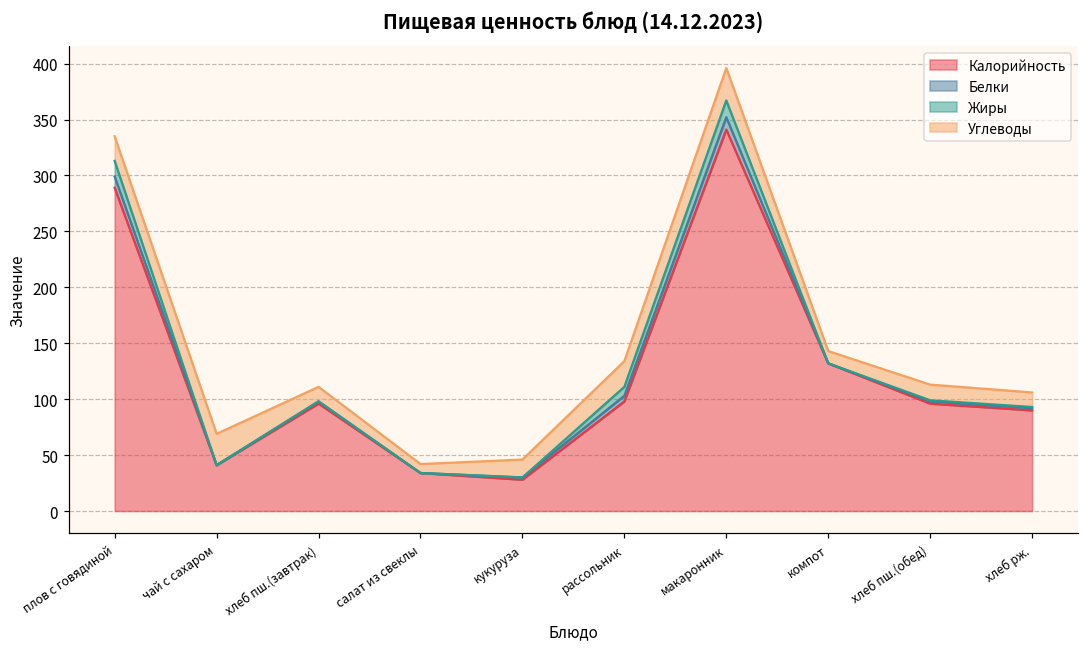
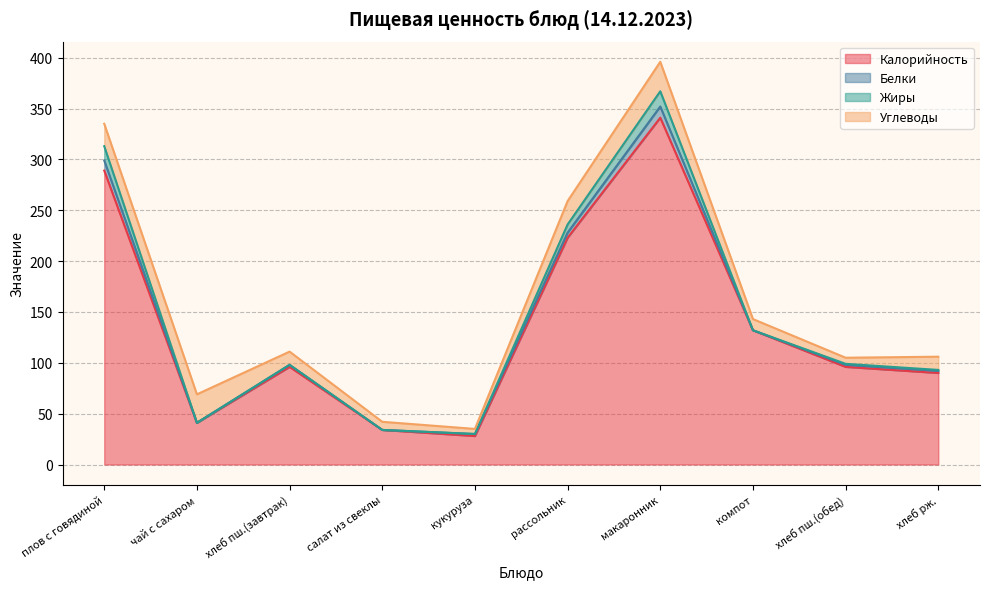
Углеводы, кукуруза: 16 -> 5
Калорийность, рассольник: 98 -> 223
Углеводы, хлеб пш.(обед): 14 -> 6
